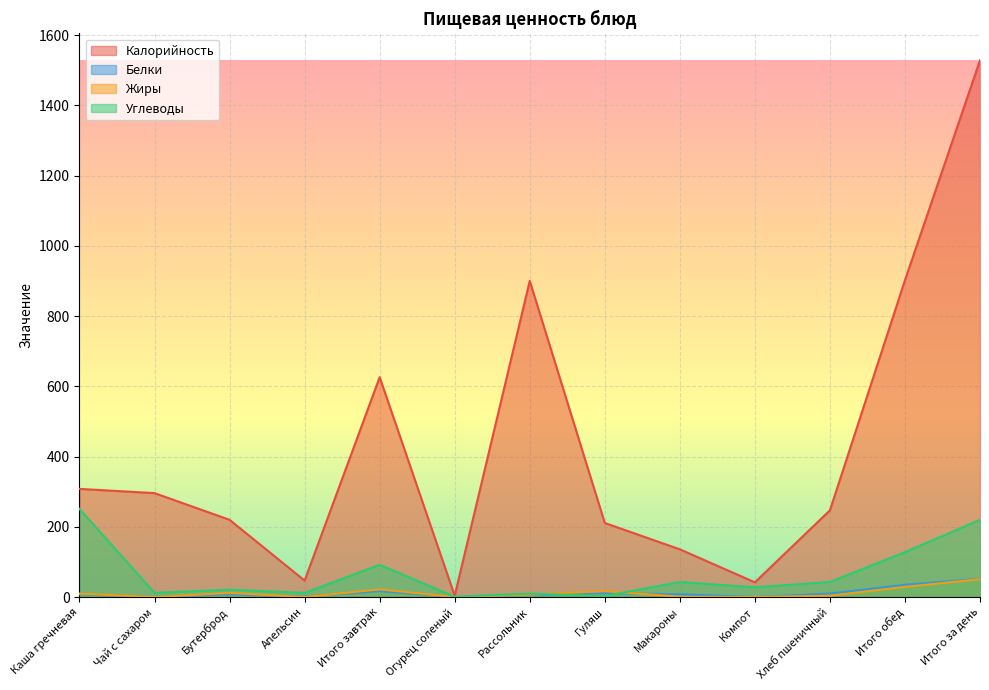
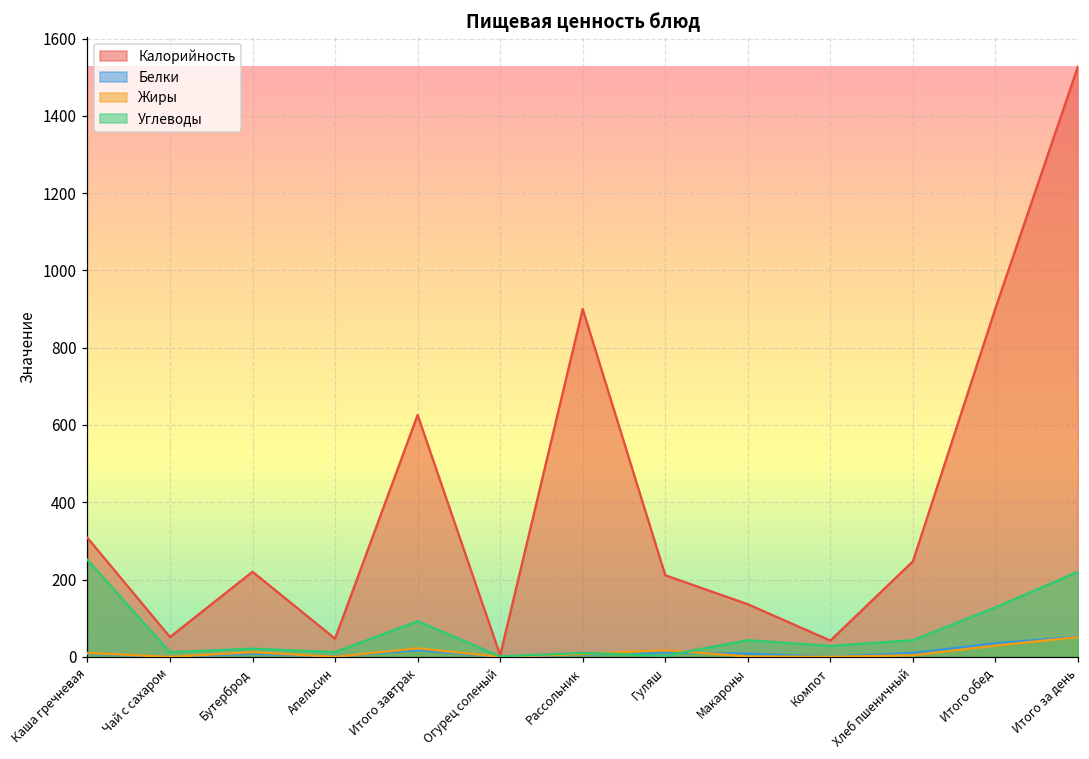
Калорийность, Чай с сахаром: 300 -> 50
